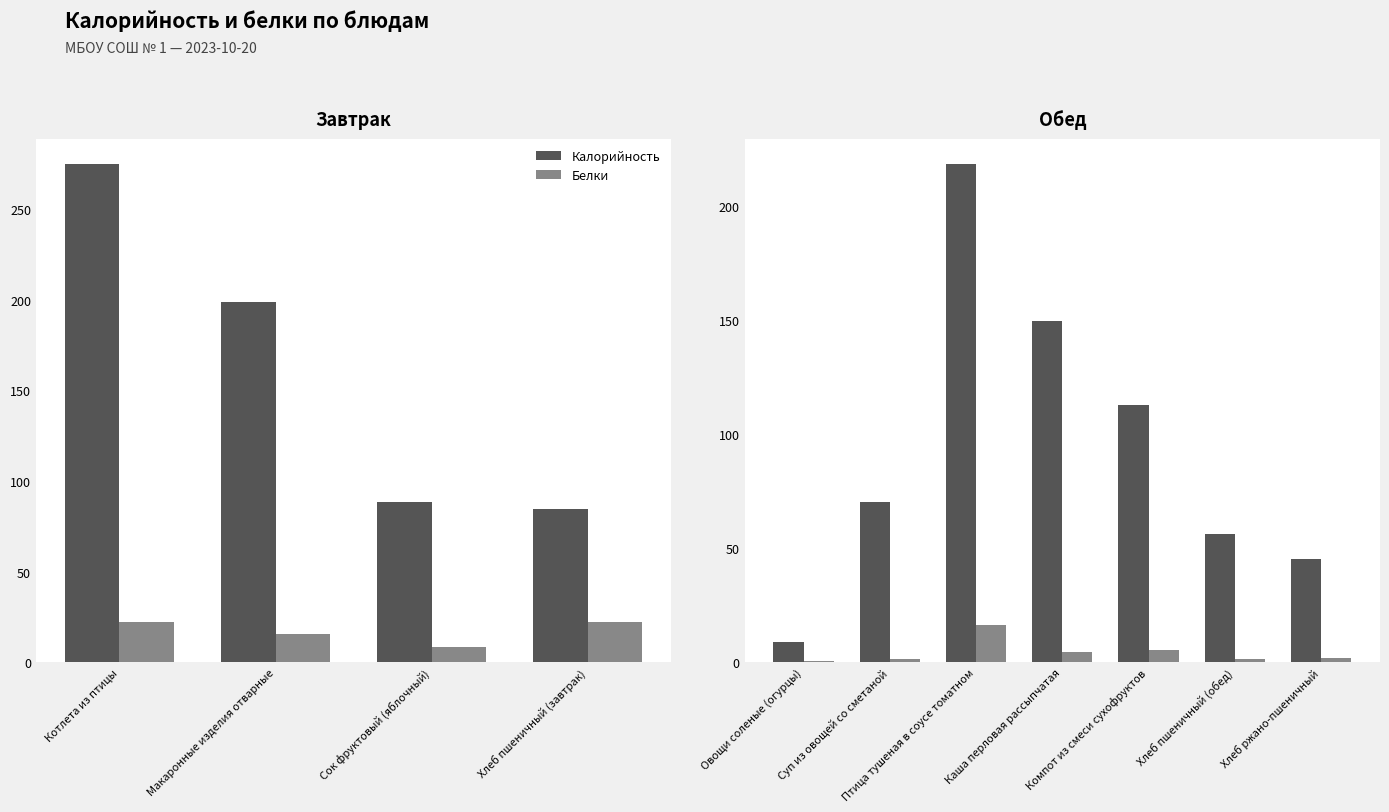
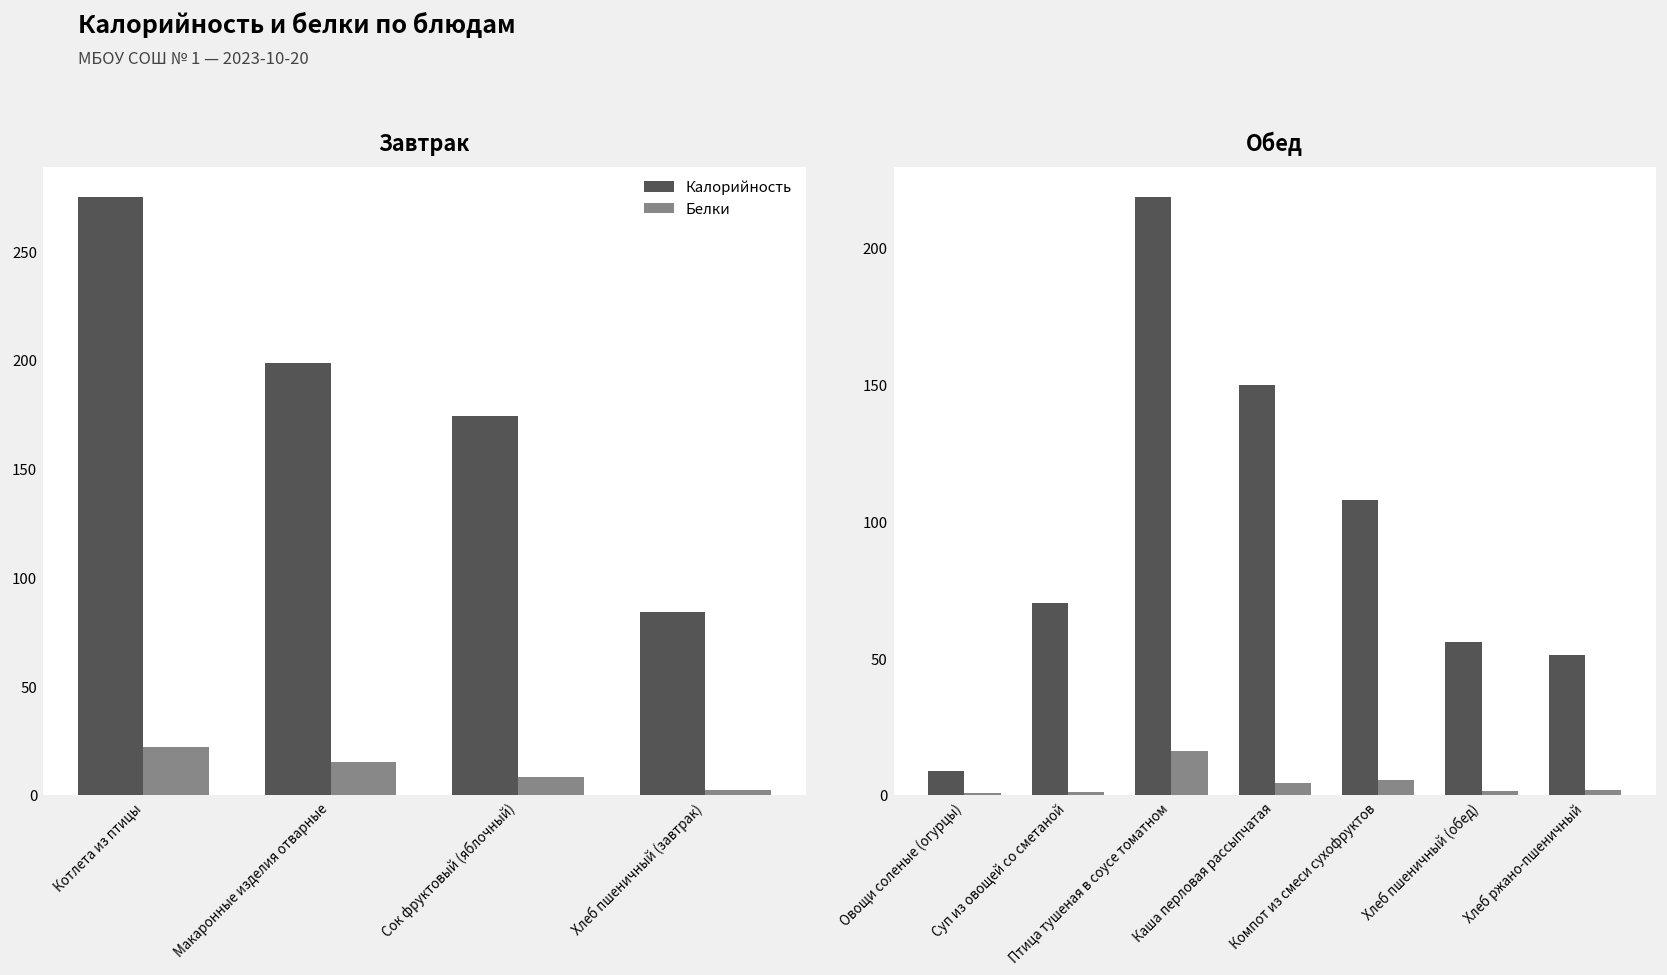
Завтрак, Калорийность, Сок фруктовый (яблочный): 89 -> 174
Завтрак, Белки, Хлеб пшеничный (завтрак): 22 -> 2
Обед, Калорийность, Компот из смеси сухофруктов: 113 -> 108
Обед, Калорийность, Хлеб ржано-пшеничный: 45 -> 51
